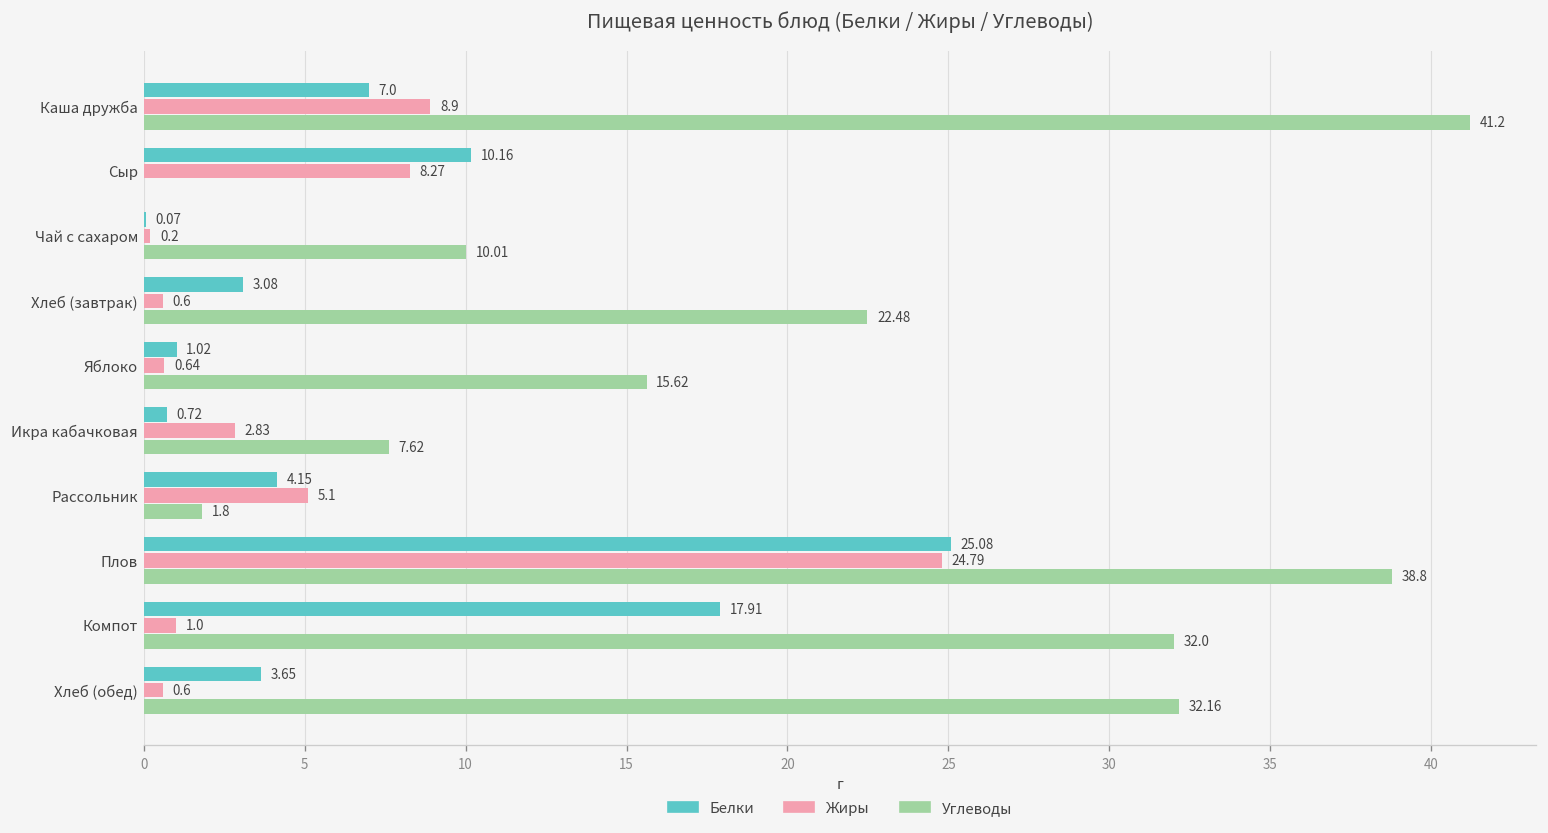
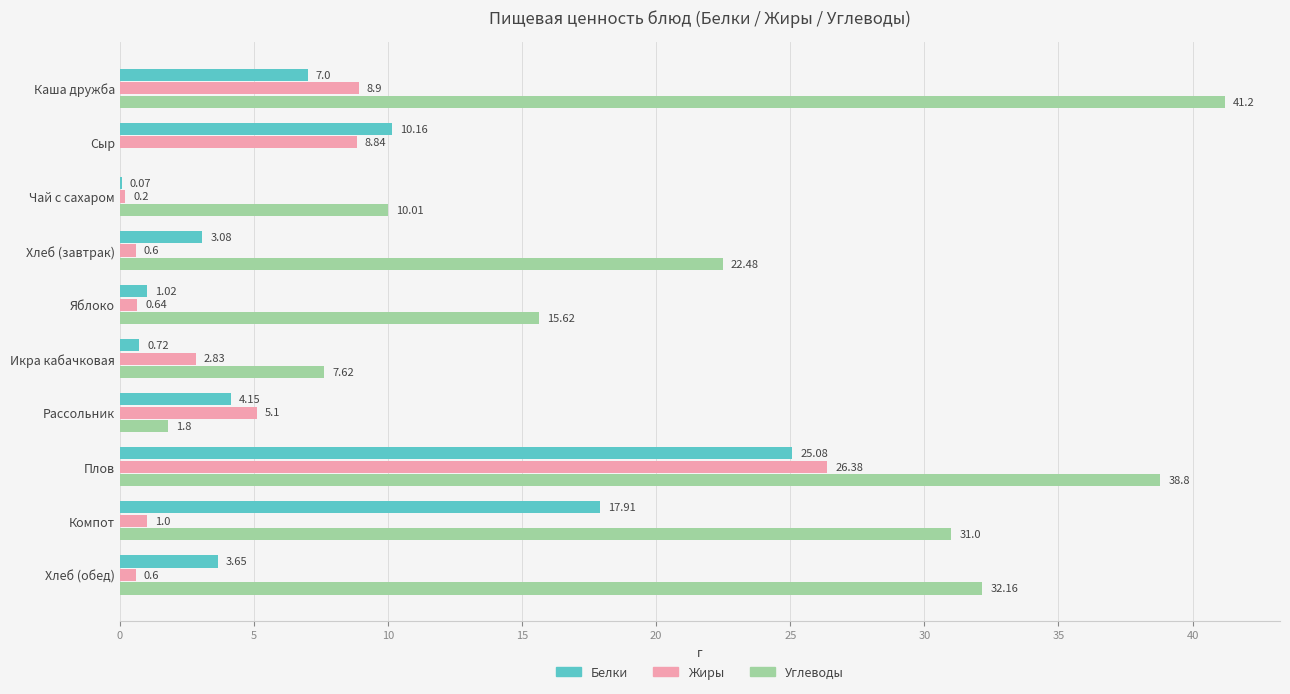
Жиры, Сыр: 8.27 -> 8.84
Жиры, Плов: 24.79 -> 26.38
Углеводы, Компот: 32.0 -> 31.0
